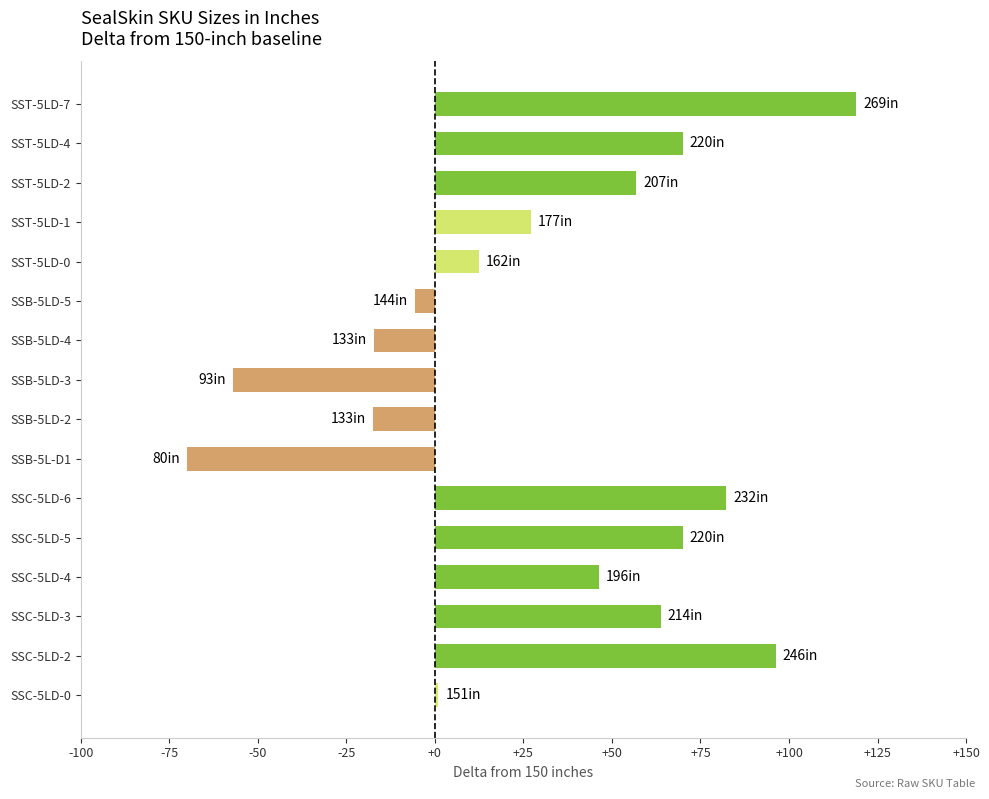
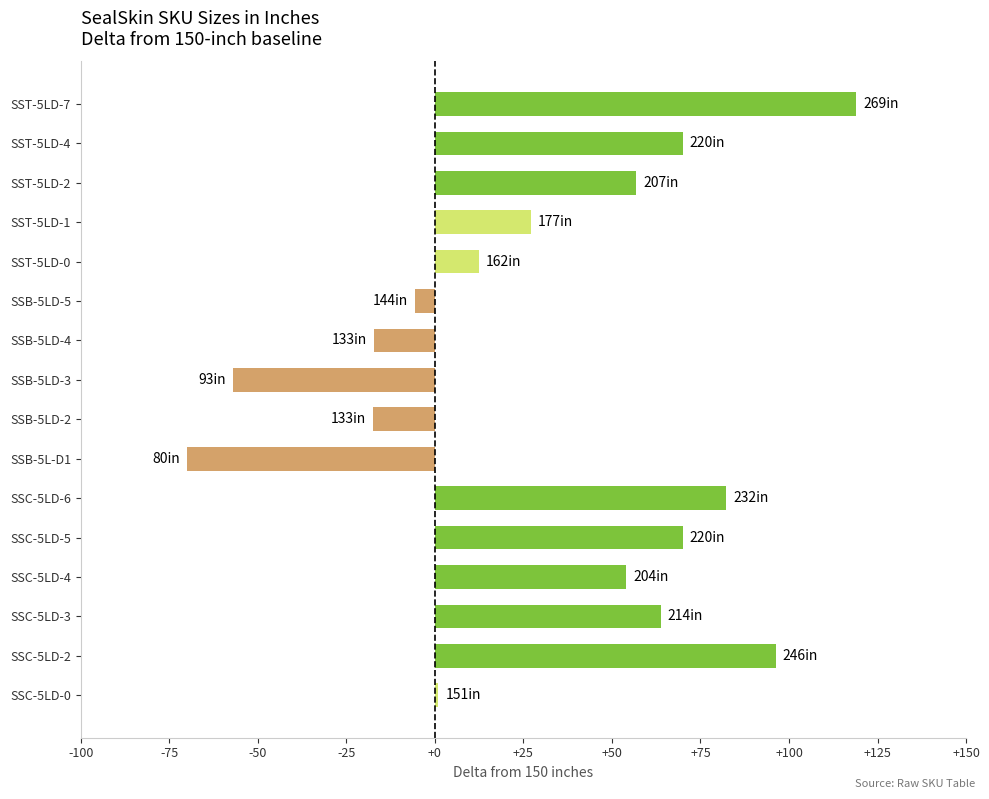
SSC-5LD-4: 196 -> 204
